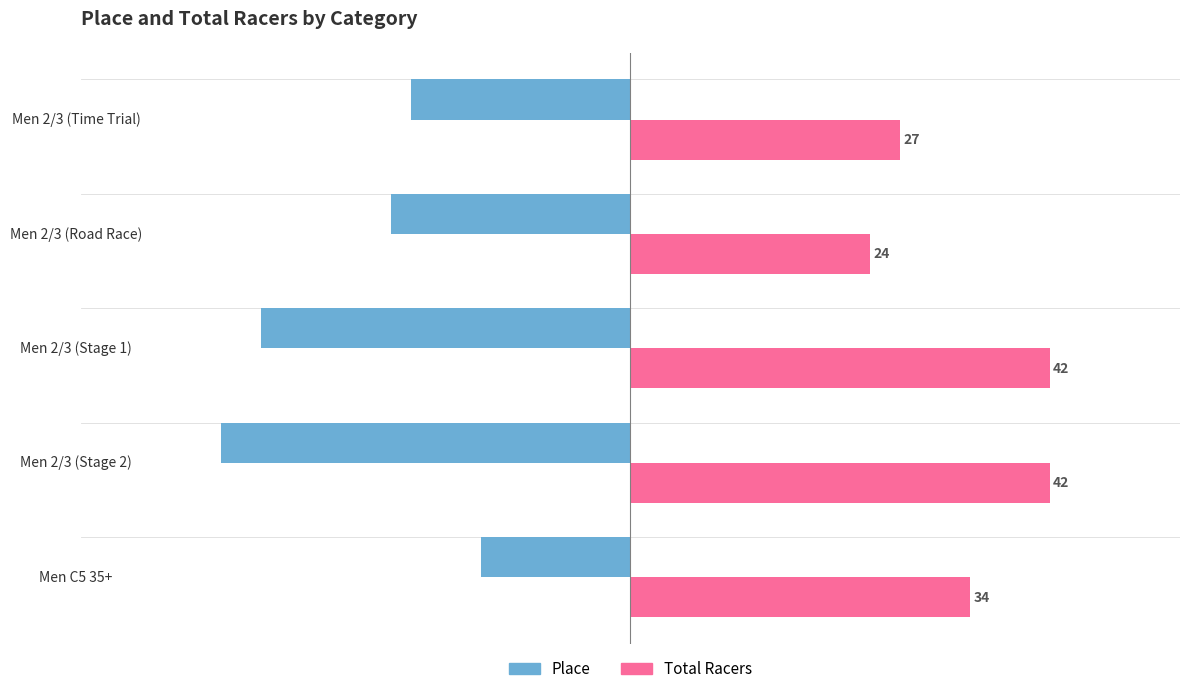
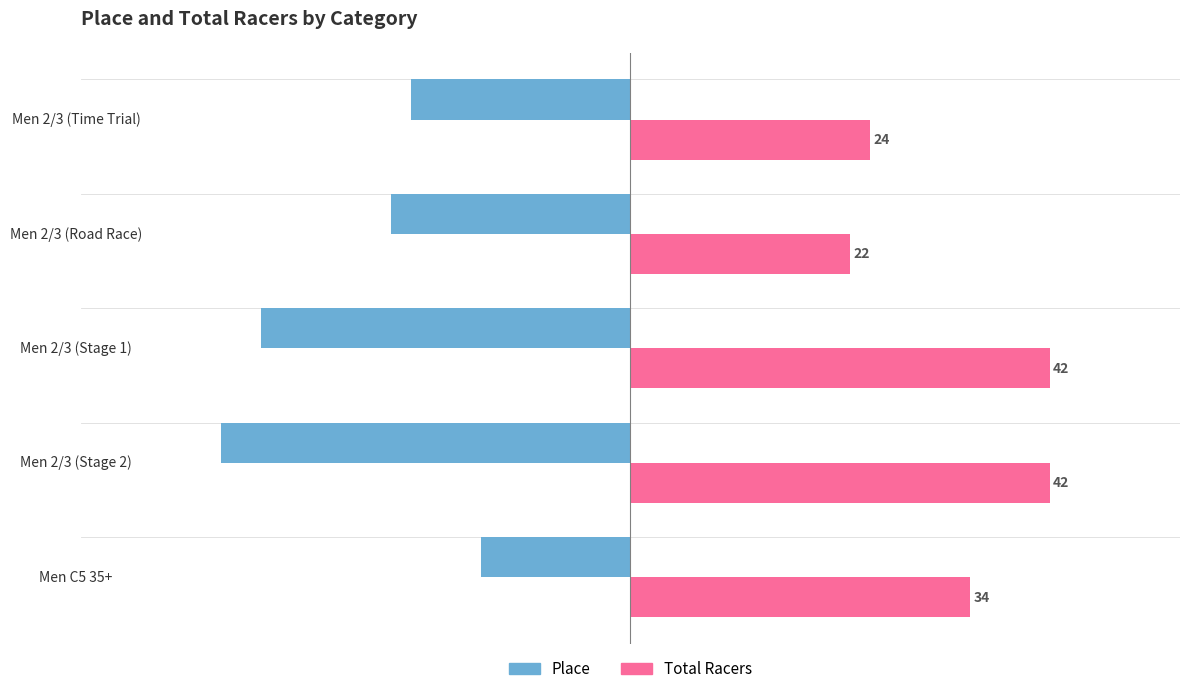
Total Racers, Men 2/3 (Time Trial): 27 -> 24
Total Racers, Men 2/3 (Road Race): 24 -> 22
